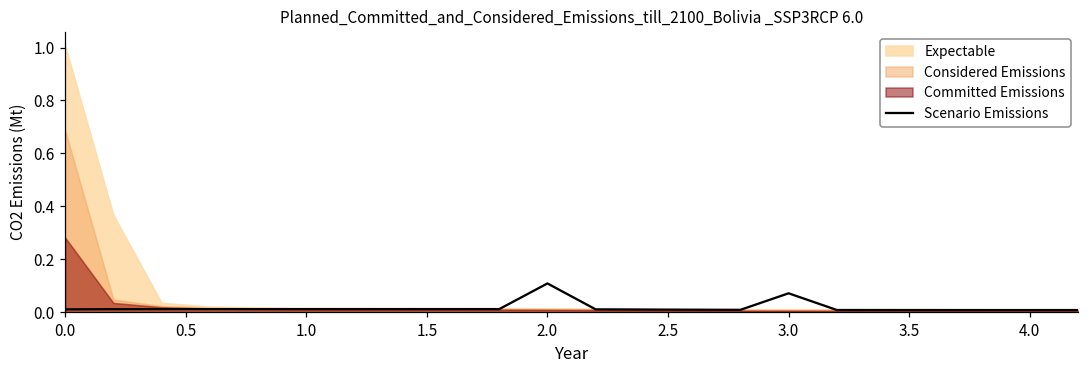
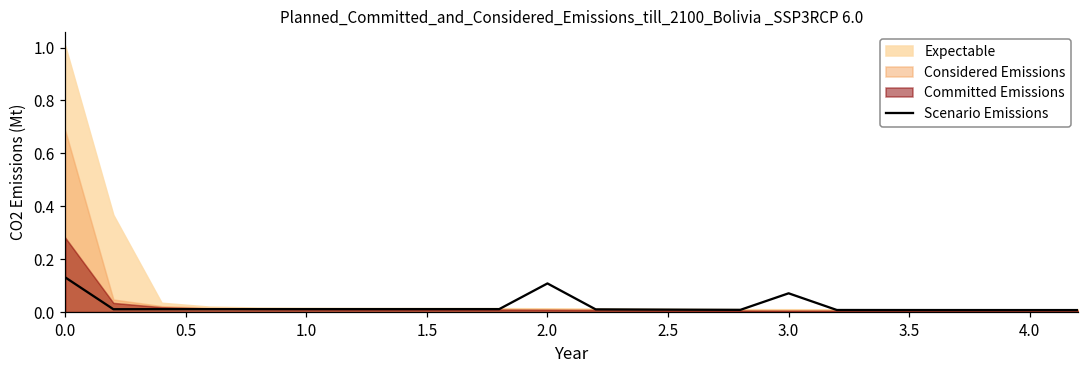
Scenario Emissions, 0.0: 0.01 -> 0.13
